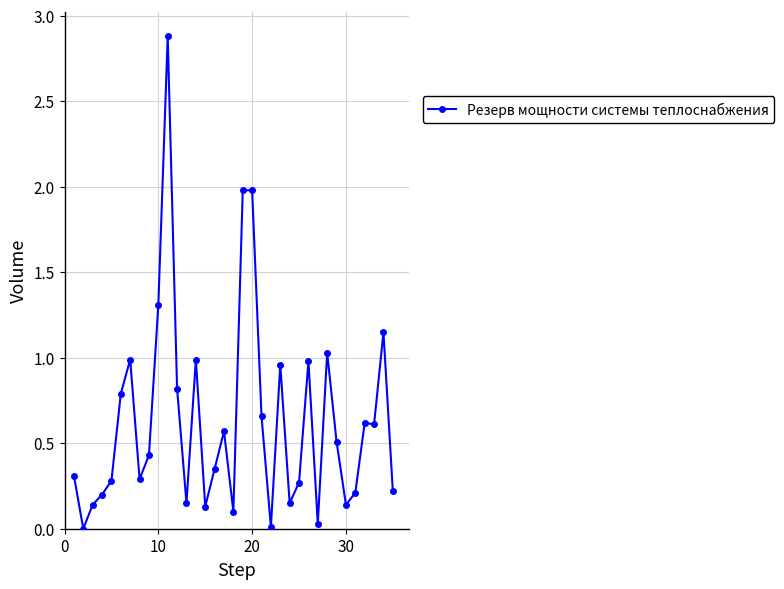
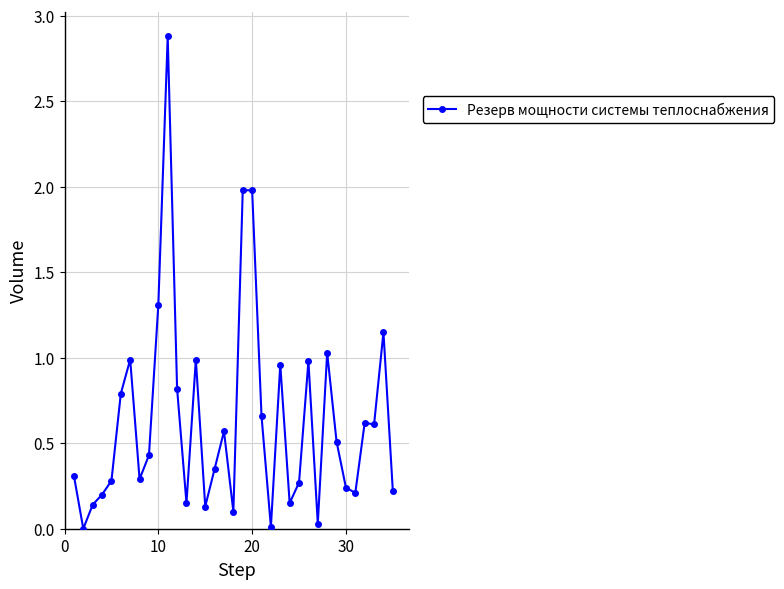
30: 0.14 -> 0.24
